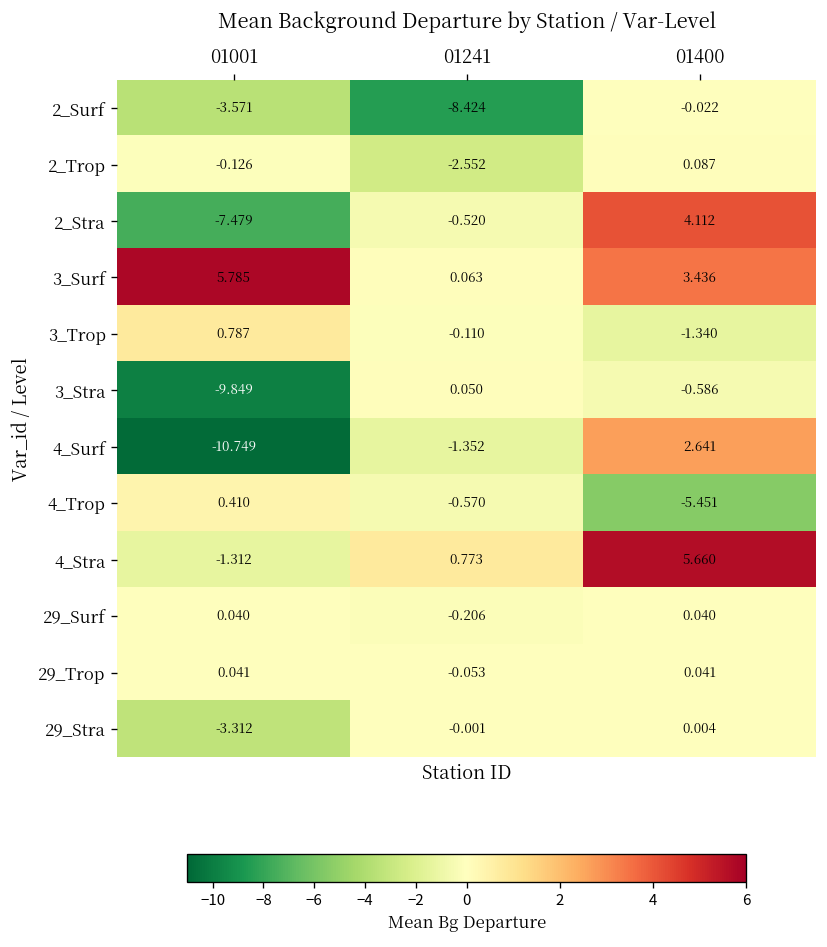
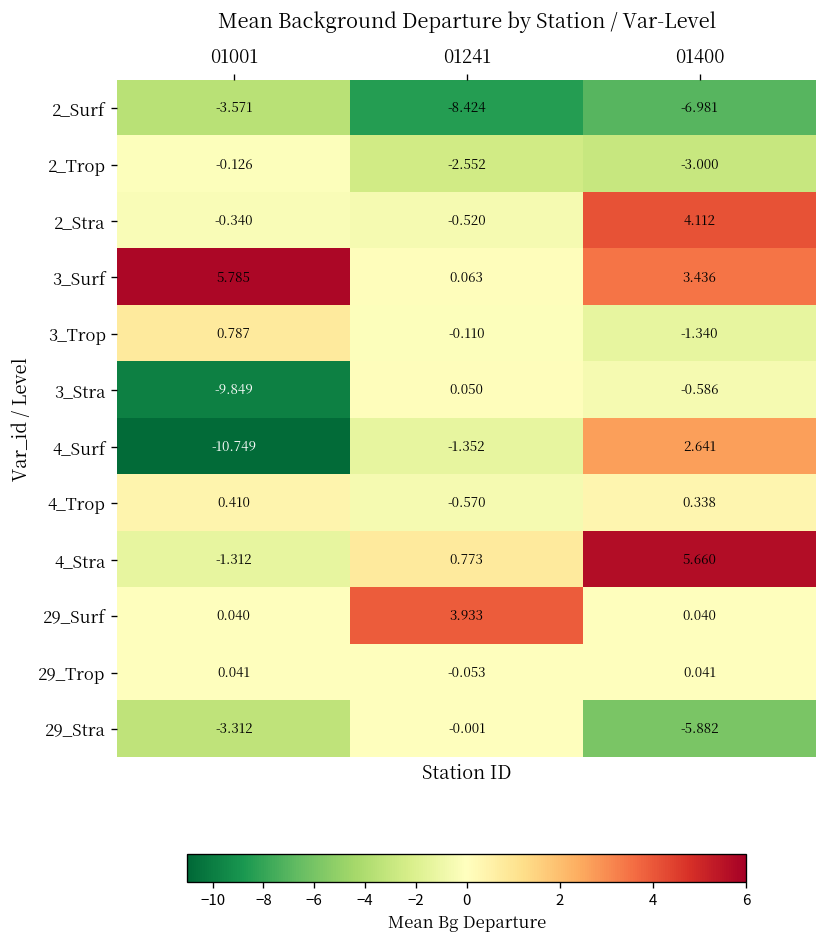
2_Surf, 01400: -0.022 -> -6.981
2_Trop, 01400: 0.087 -> -3.000
2_Stra, 01001: -7.479 -> -0.340
4_Trop, 01400: -5.451 -> 0.338
29_Surf, 01241: -0.206 -> 3.933
29_Stra, 01400: 0.004 -> -5.882
